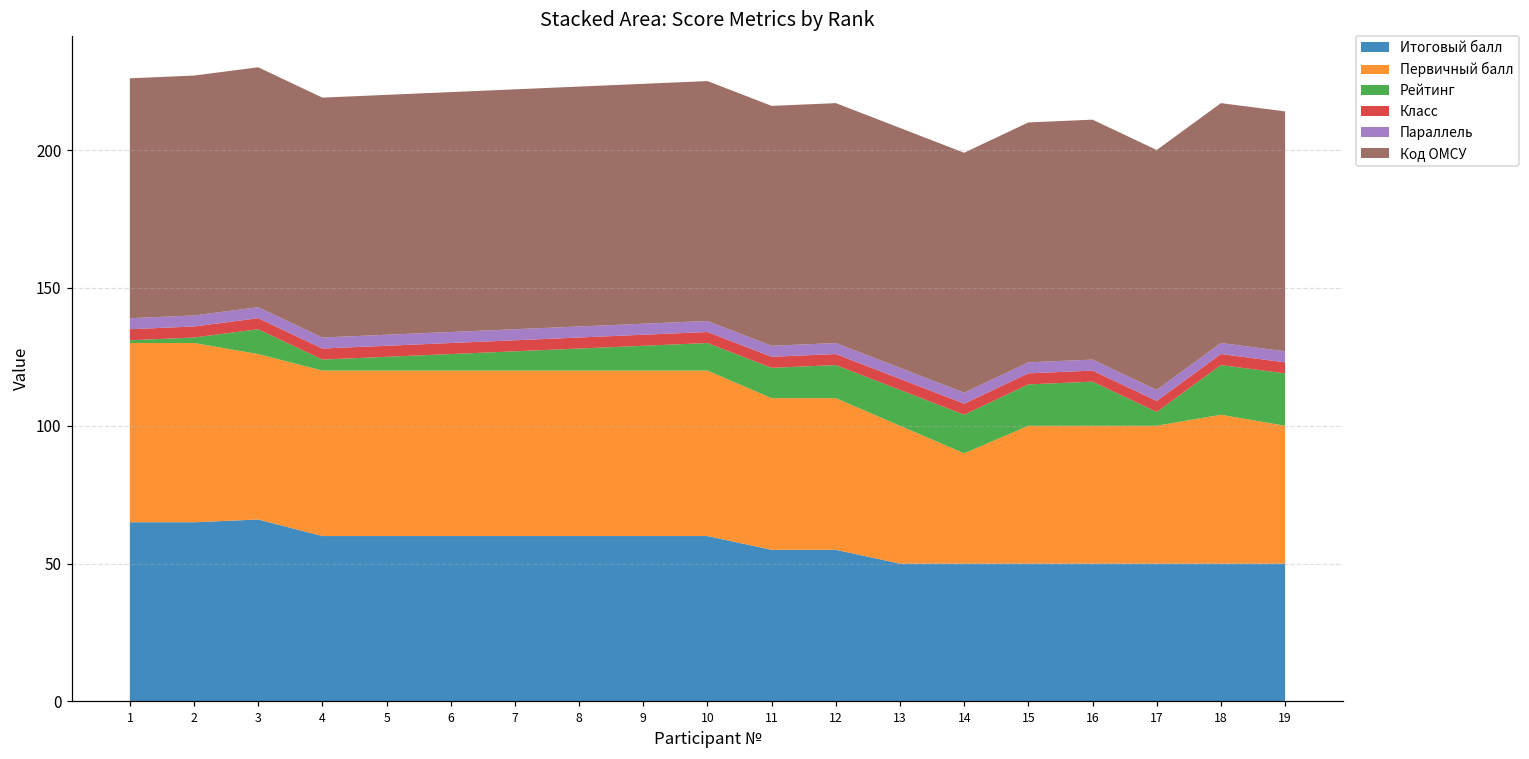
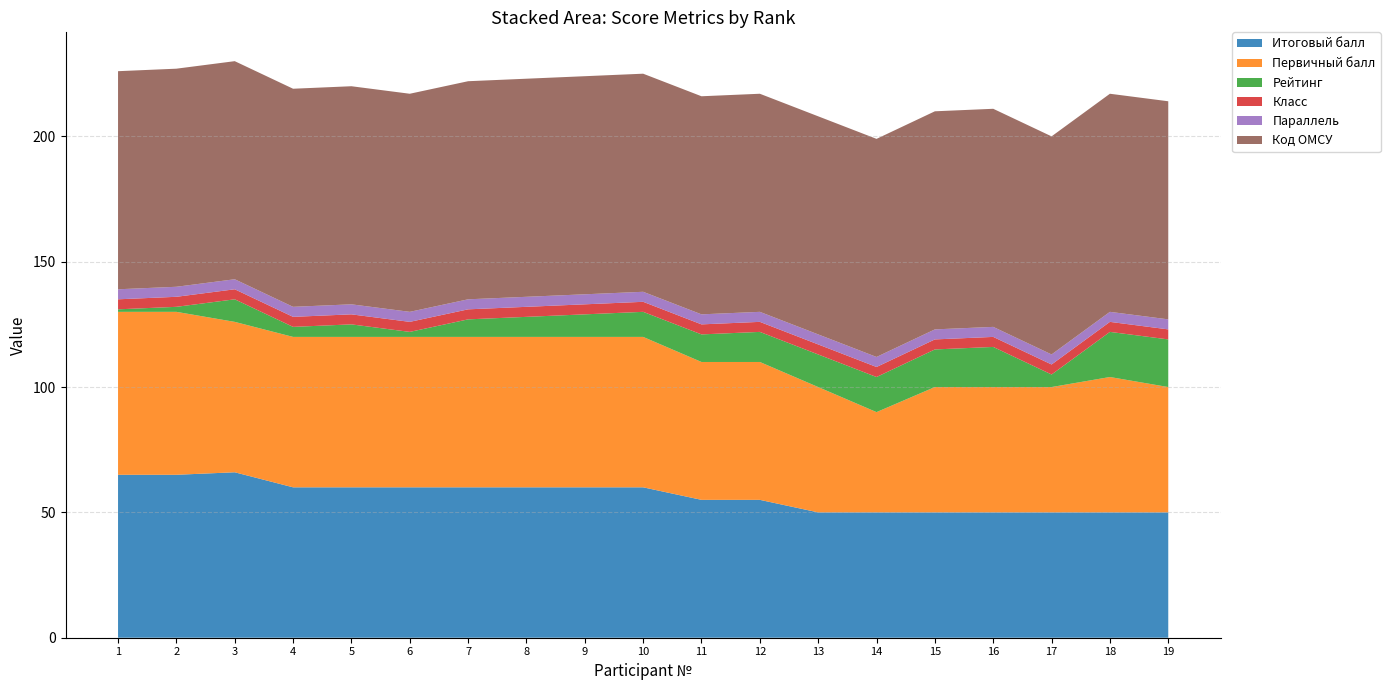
Рейтинг, 6: 6 -> 2
